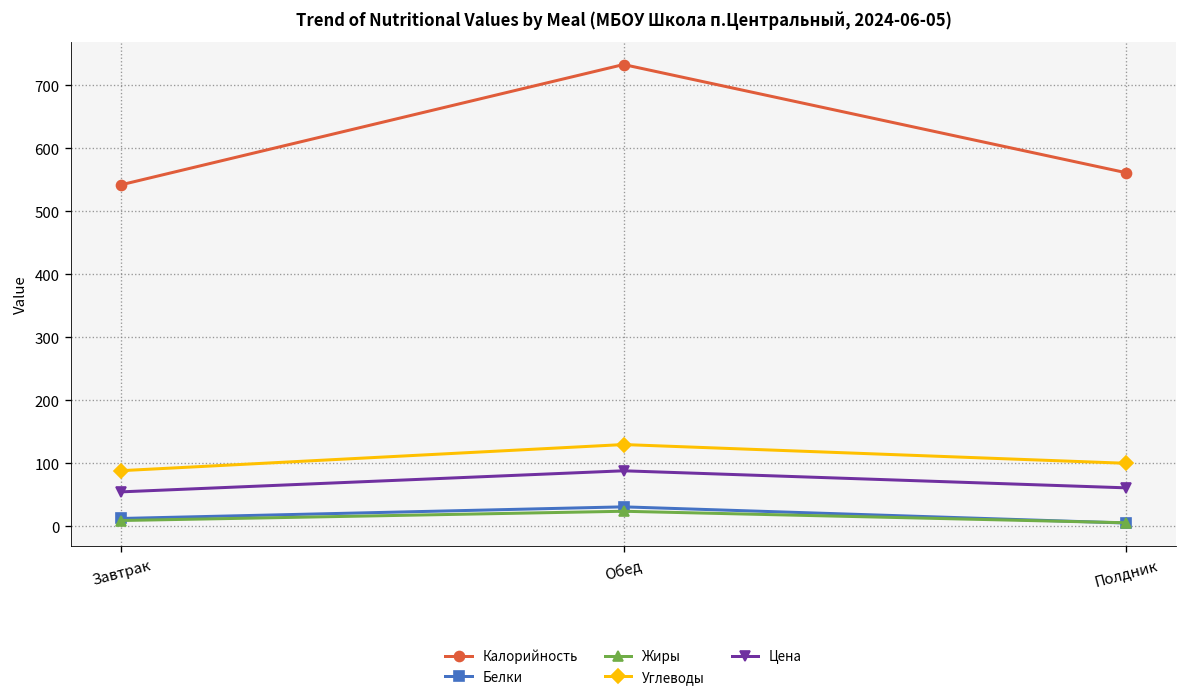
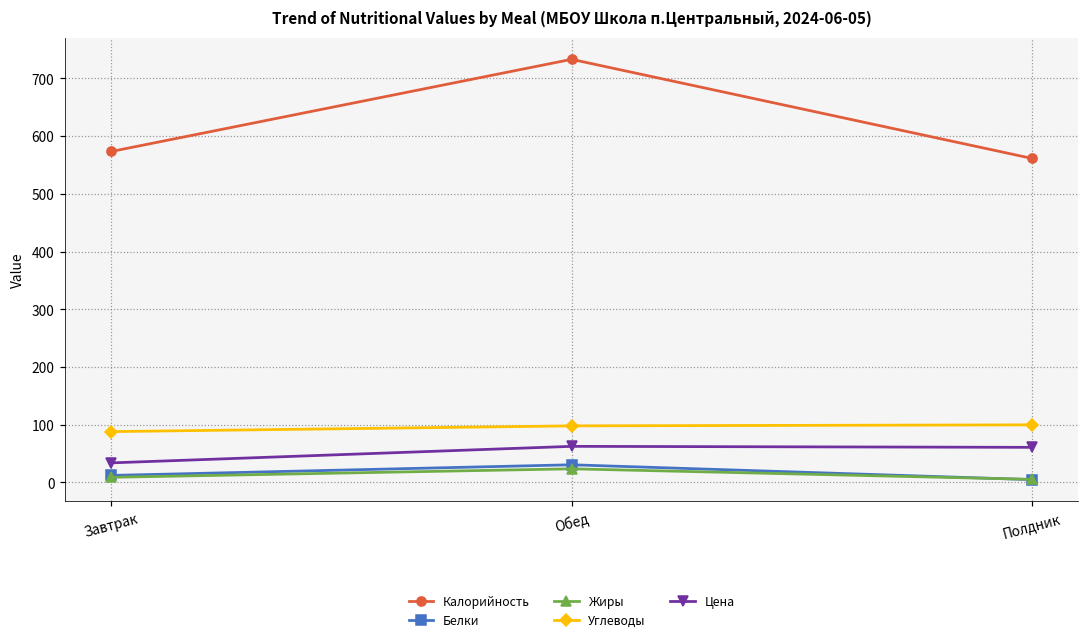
Калорийность, Завтрак: 540 -> 570
Цена, Завтрак: 50 -> 30
Углеводы, Обед: 130 -> 100
Цена, Обед: 90 -> 60
